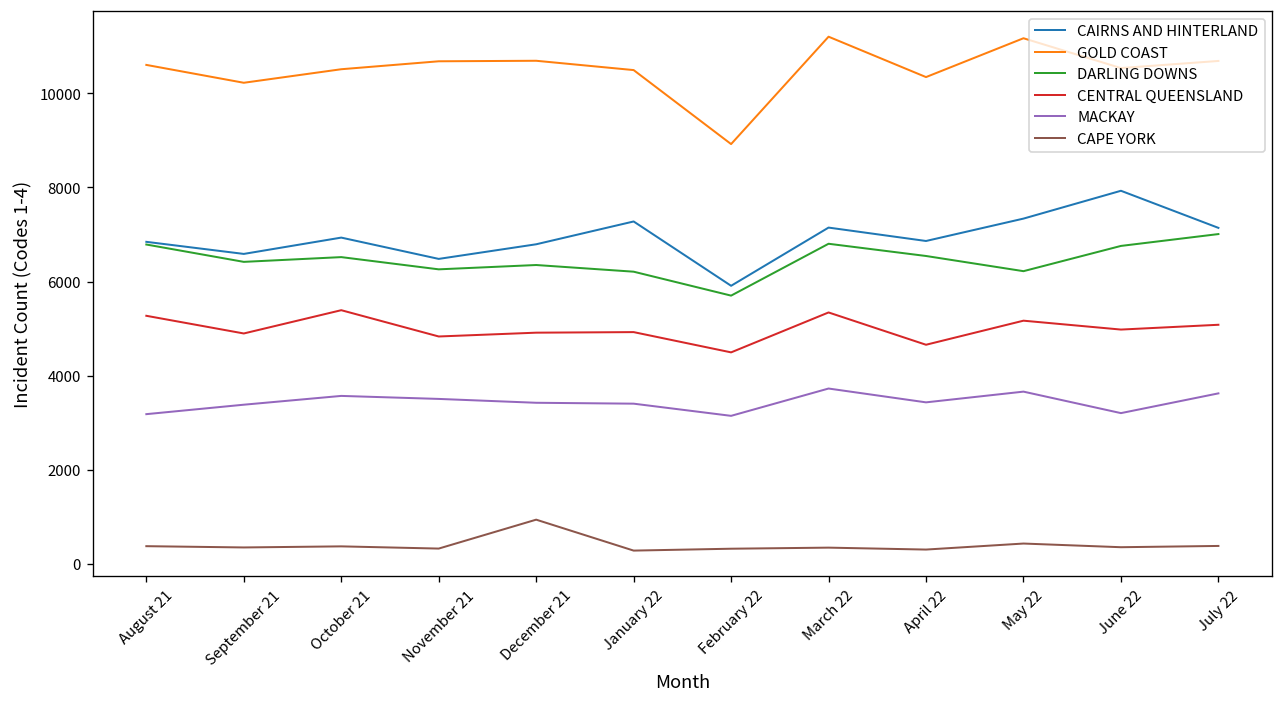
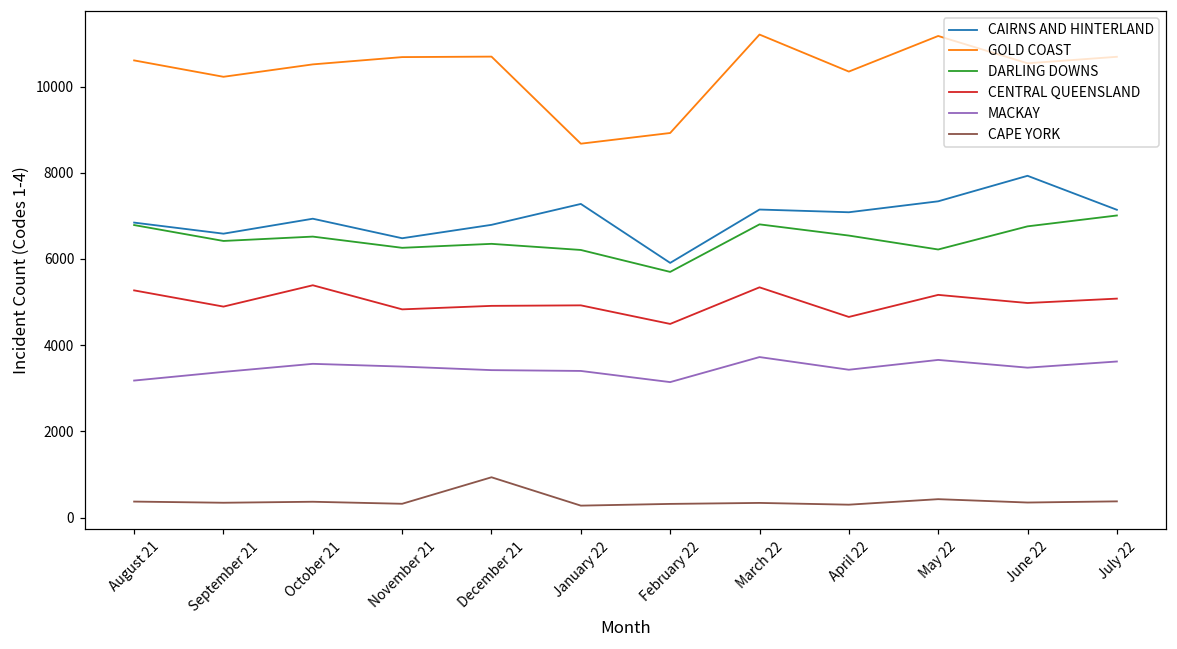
GOLD COAST, January 22: 10500 -> 8700
CAIRNS AND HINTERLAND, April 22: 6900 -> 7100
MACKAY, June 22: 3200 -> 3500
